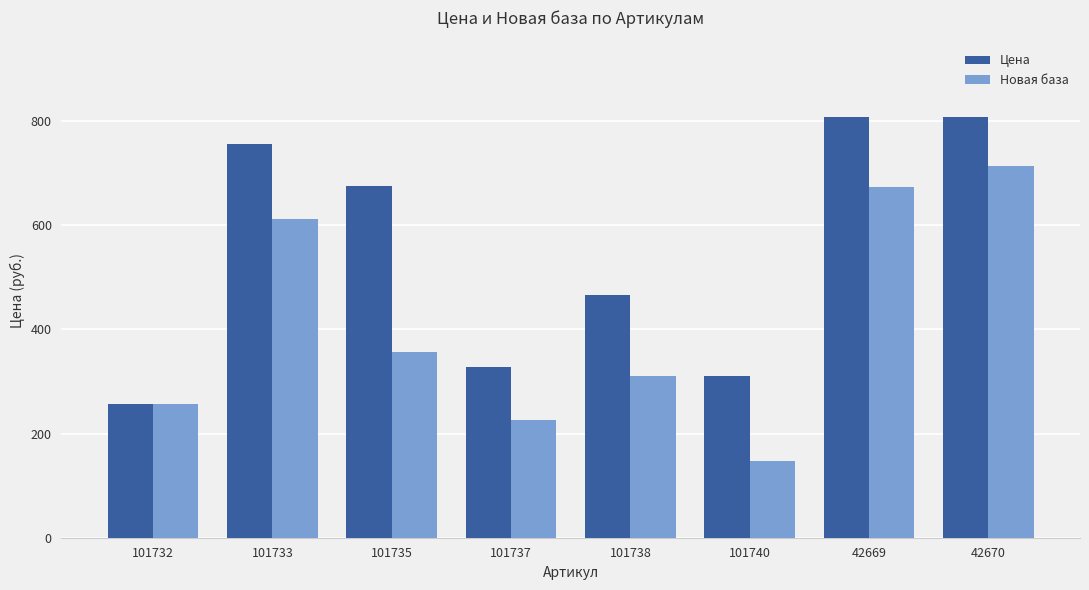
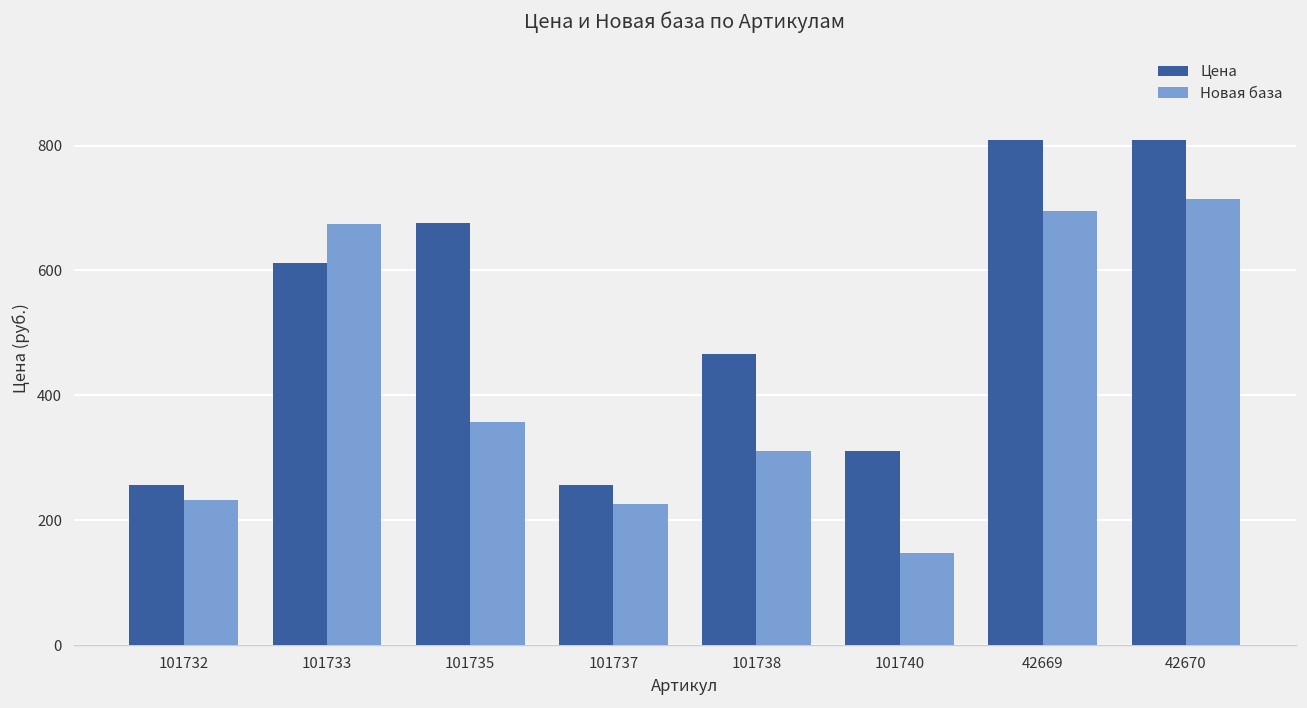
Новая база, 101732: 260 -> 230
Цена, 101733: 760 -> 610
Новая база, 101733: 610 -> 670
Цена, 101737: 330 -> 260
Новая база, 42669: 670 -> 690
